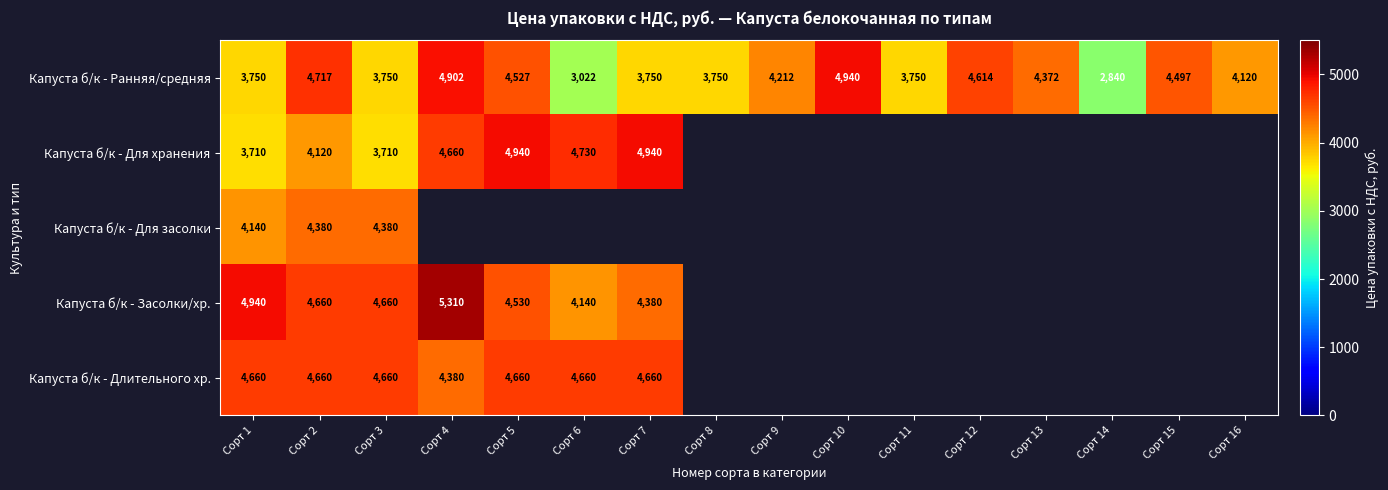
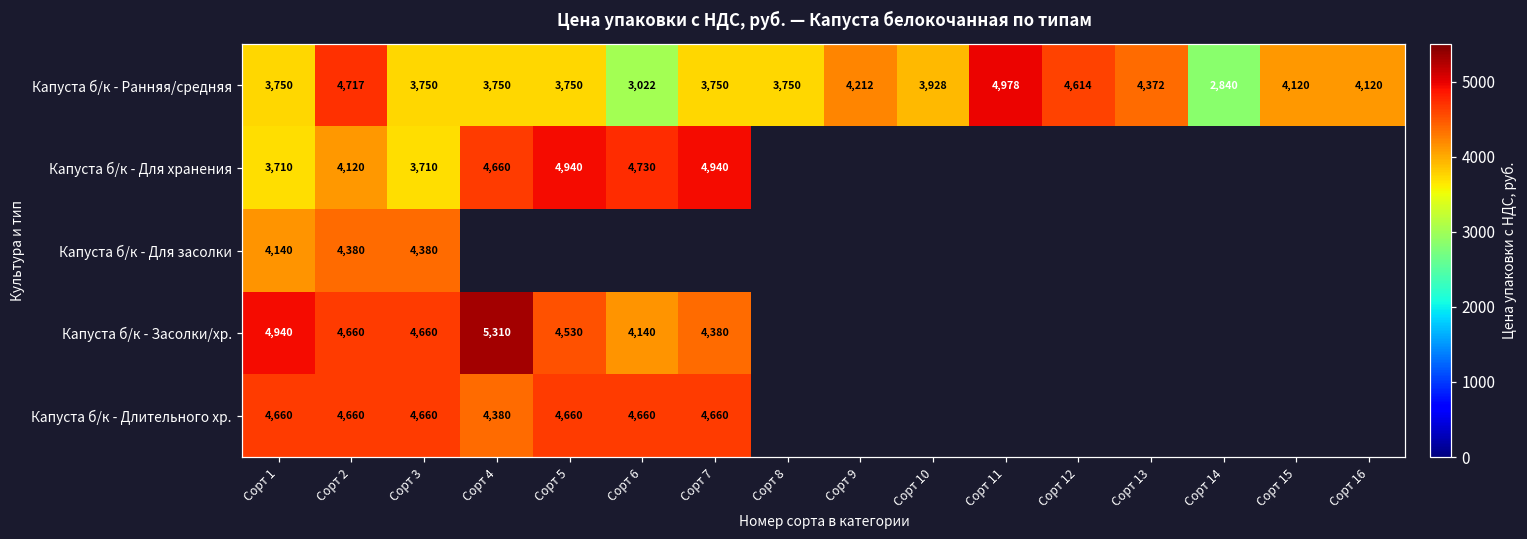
Капуста б/к - Ранняя/средняя, Сорт 4: 4,902 -> 3,750
Капуста б/к - Ранняя/средняя, Сорт 5: 4,527 -> 3,750
Капуста б/к - Ранняя/средняя, Сорт 10: 4,940 -> 3,928
Капуста б/к - Ранняя/средняя, Сорт 11: 3,750 -> 4,978
Капуста б/к - Ранняя/средняя, Сорт 15: 4,497 -> 4,120
